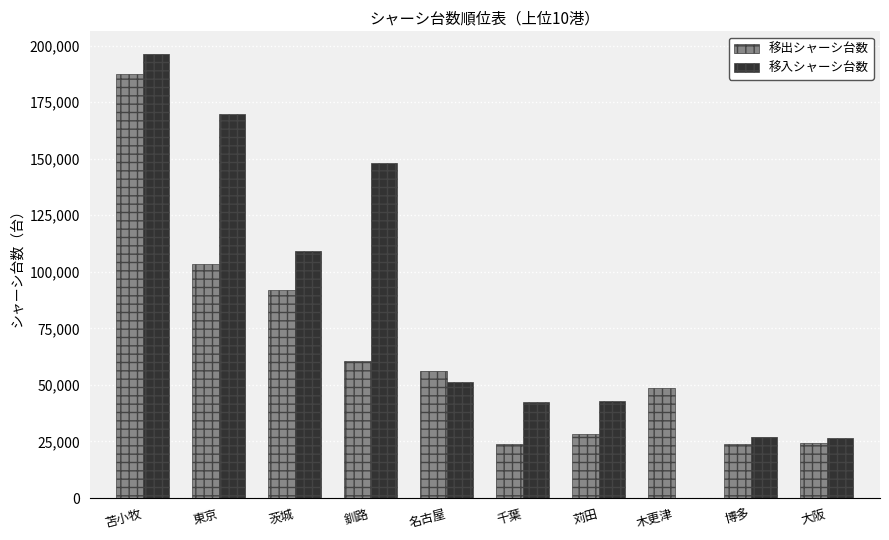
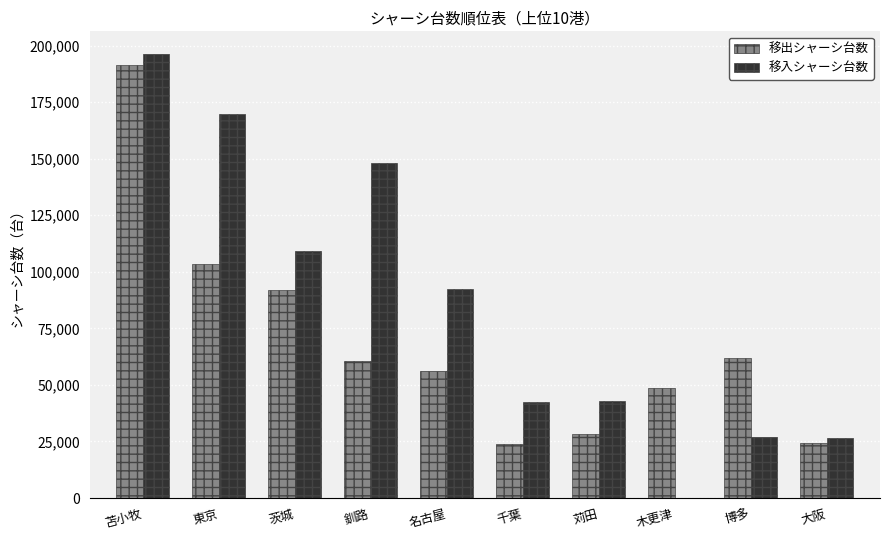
移出シャーシ台数, 苫小牧: 187,000 -> 192,000
移入シャーシ台数, 名古屋: 51,000 -> 92,000
移出シャーシ台数, 博多: 24,000 -> 62,000
